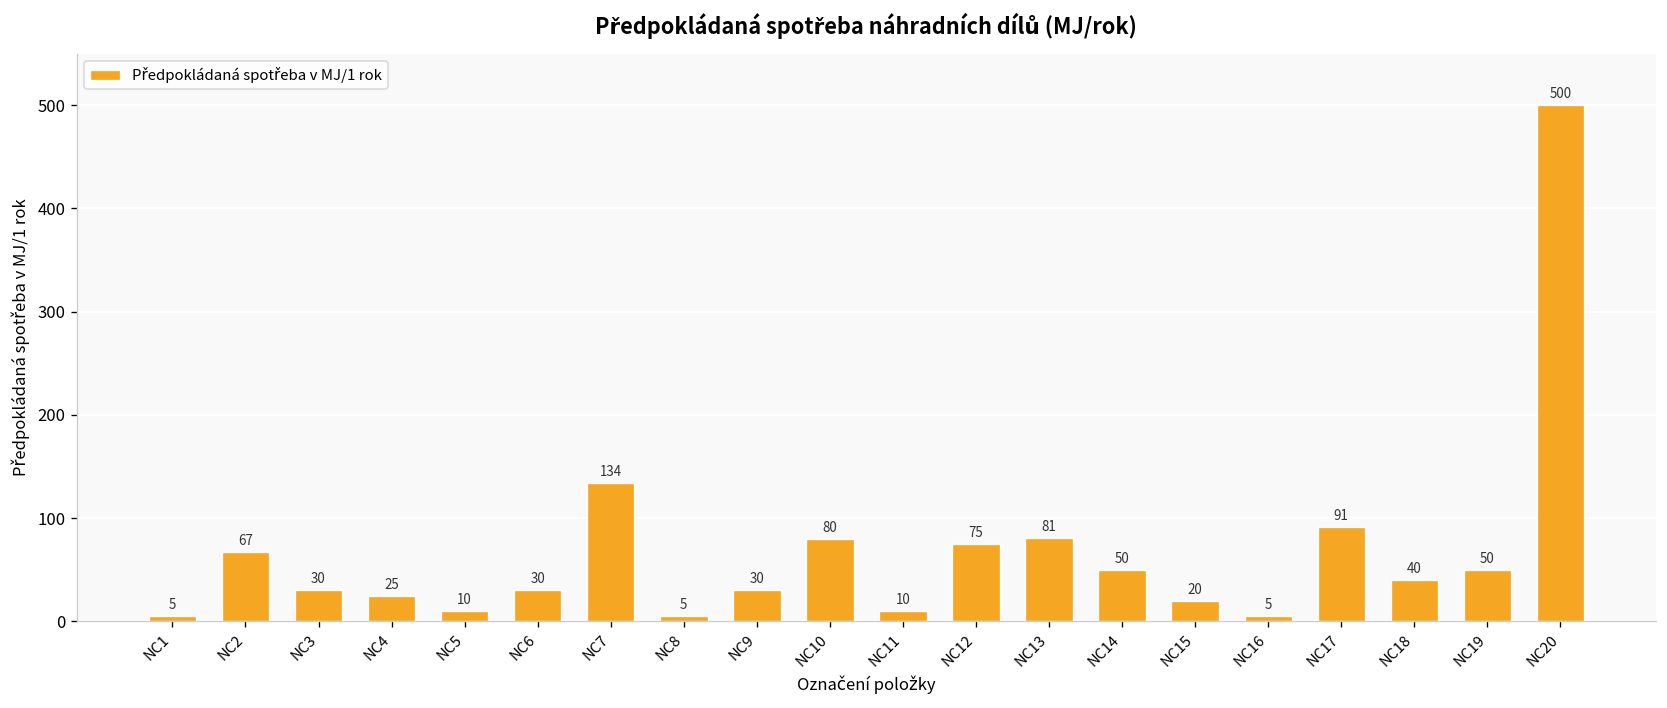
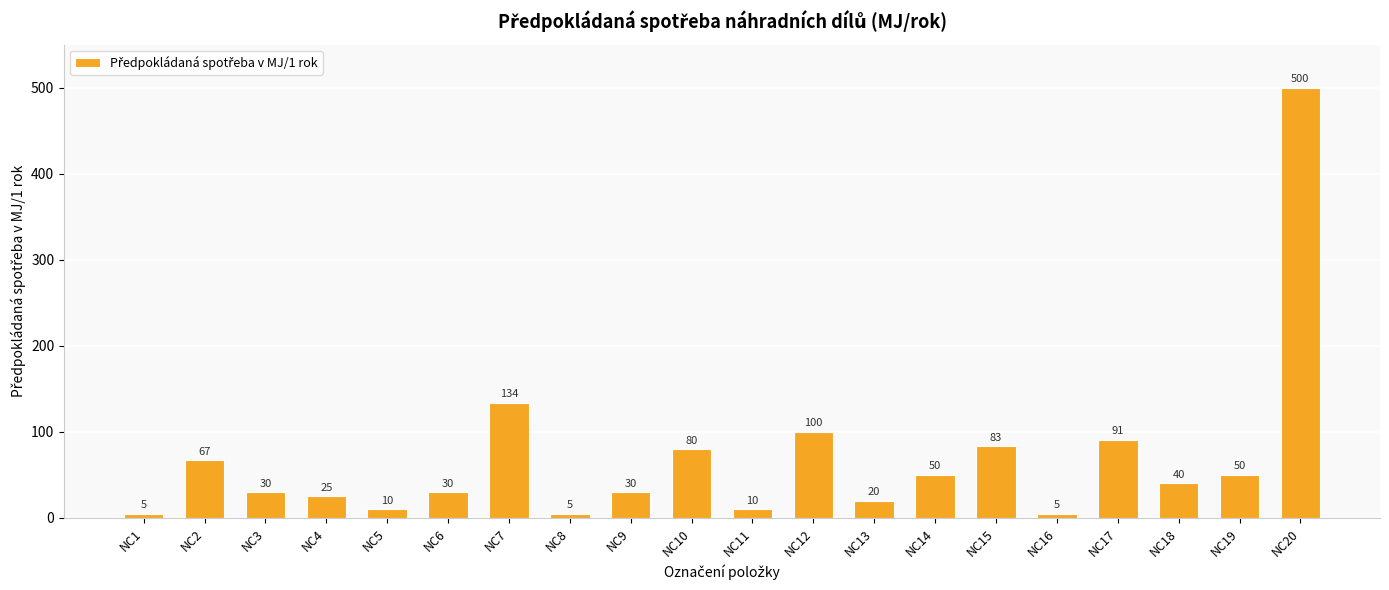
NC12: 75 -> 100
NC13: 81 -> 20
NC15: 20 -> 83
